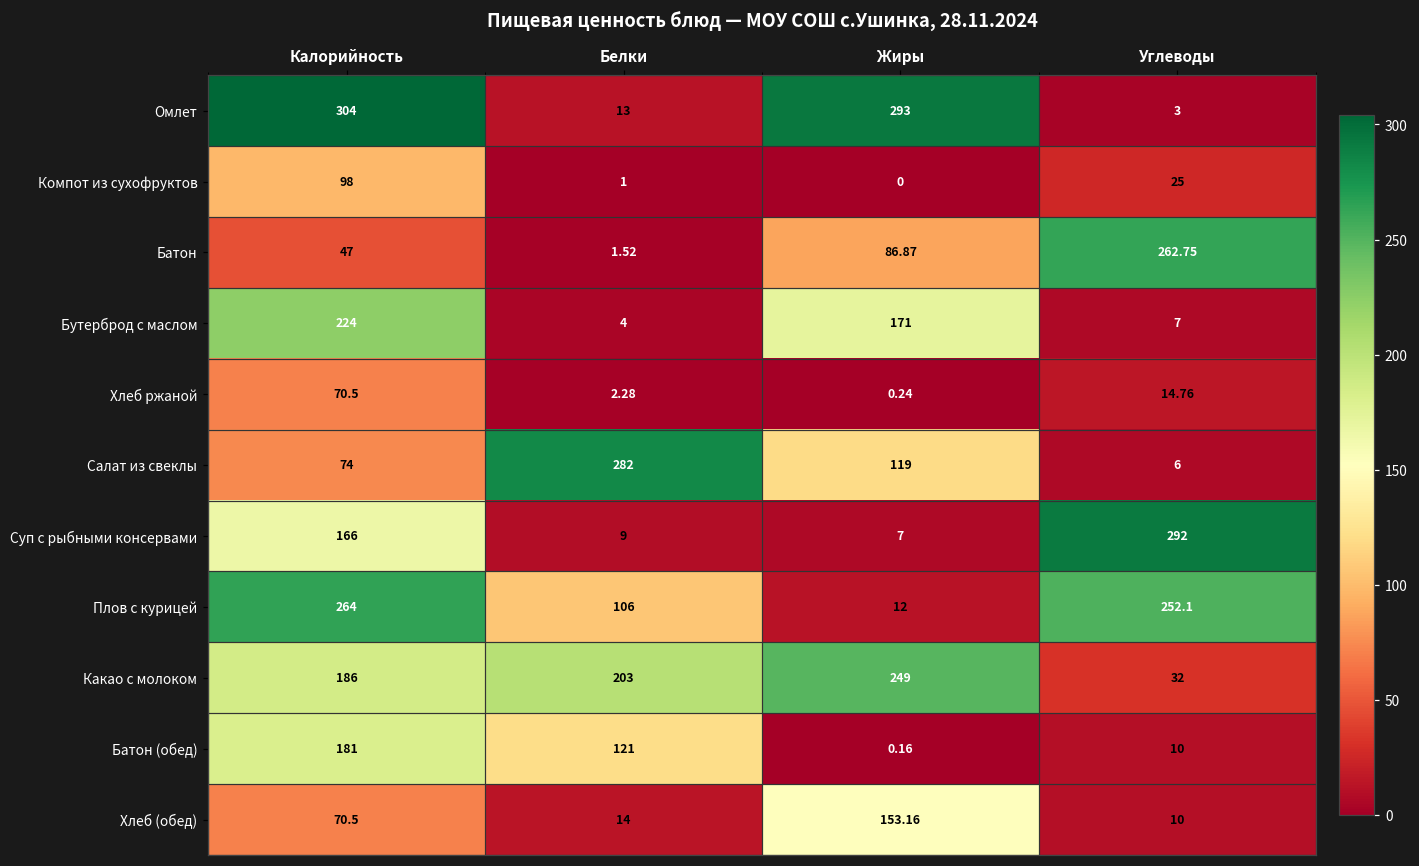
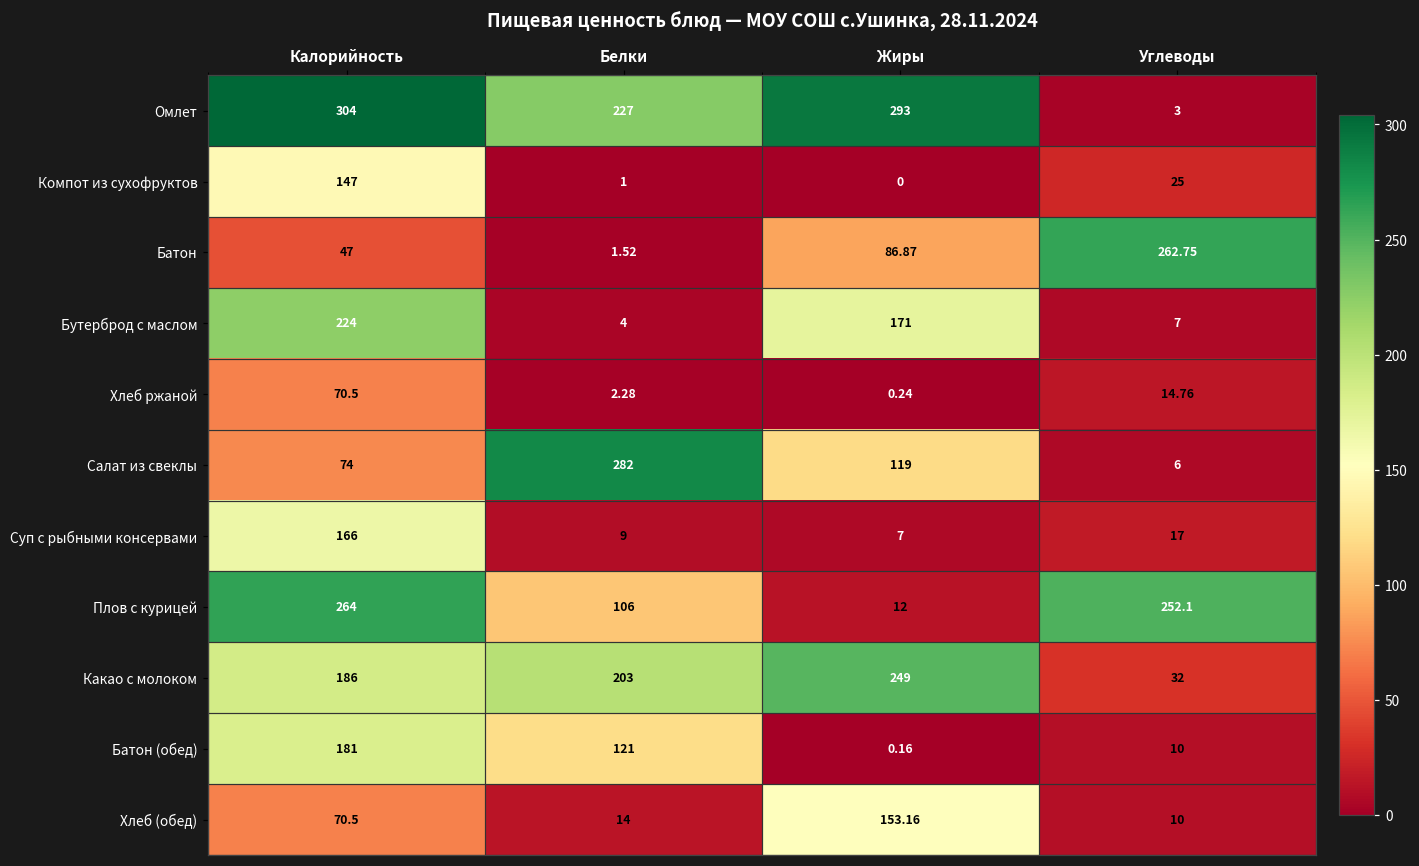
Омлет, Белки: 13 -> 227
Компот из сухофруктов, Калорийность: 98 -> 147
Суп с рыбными консервами, Углеводы: 292 -> 17
